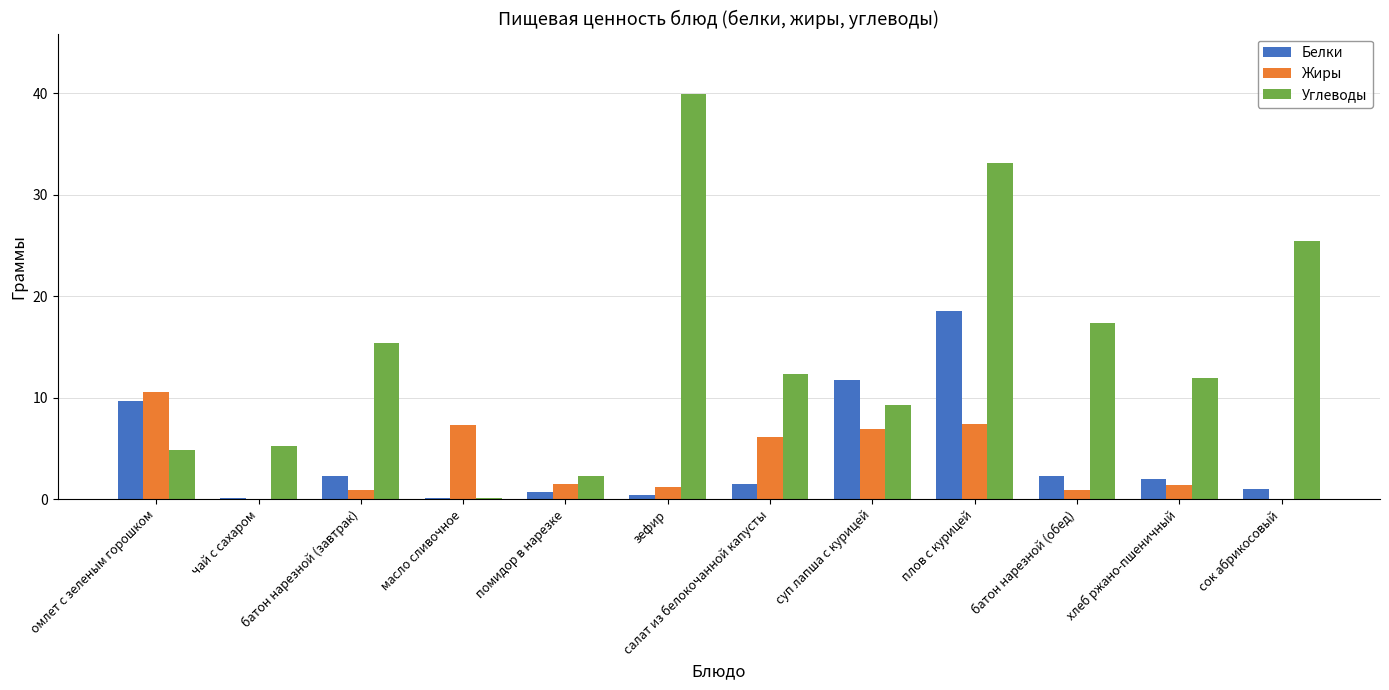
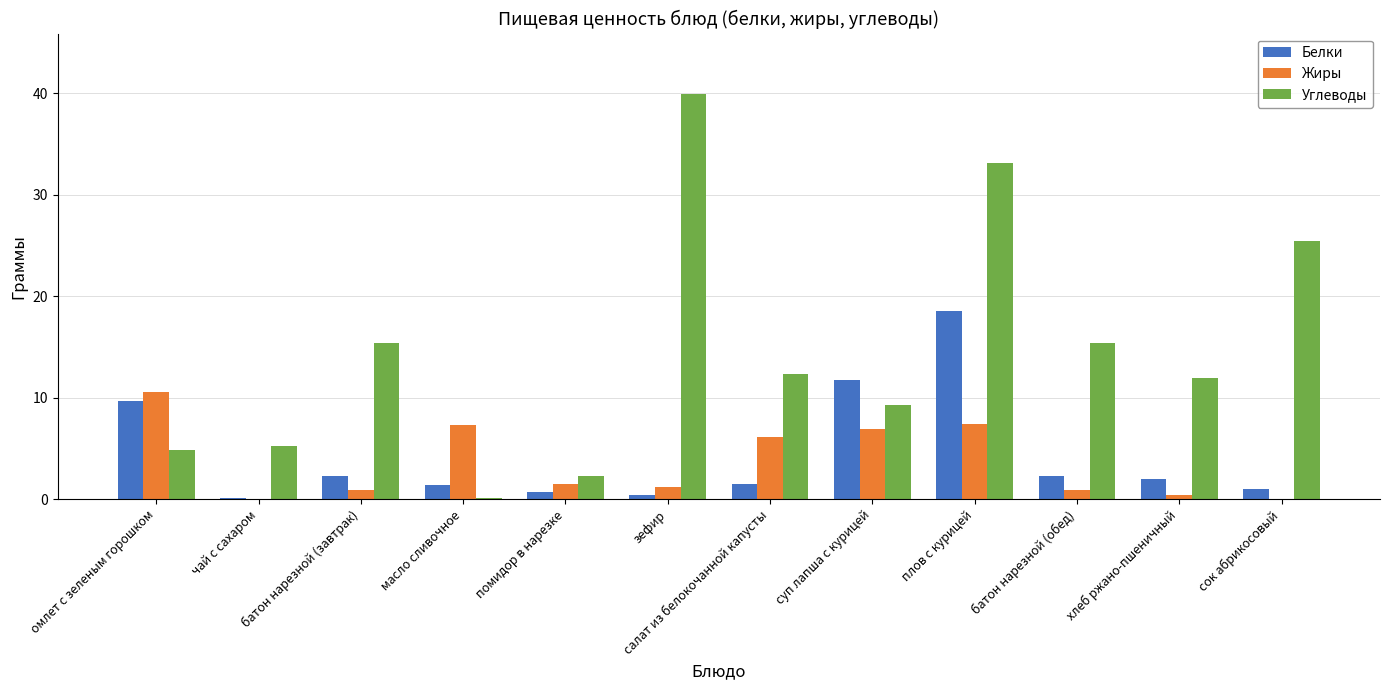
Белки, масло сливочное: 0.1 -> 1.4
Углеводы, батон нарезной (обед): 17.4 -> 15.4
Жиры, хлеб ржано-пшеничный: 1.4 -> 0.4
